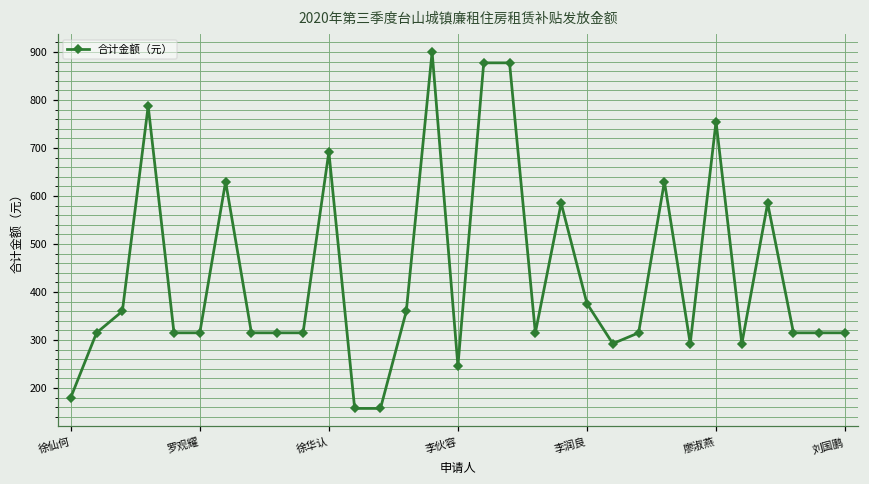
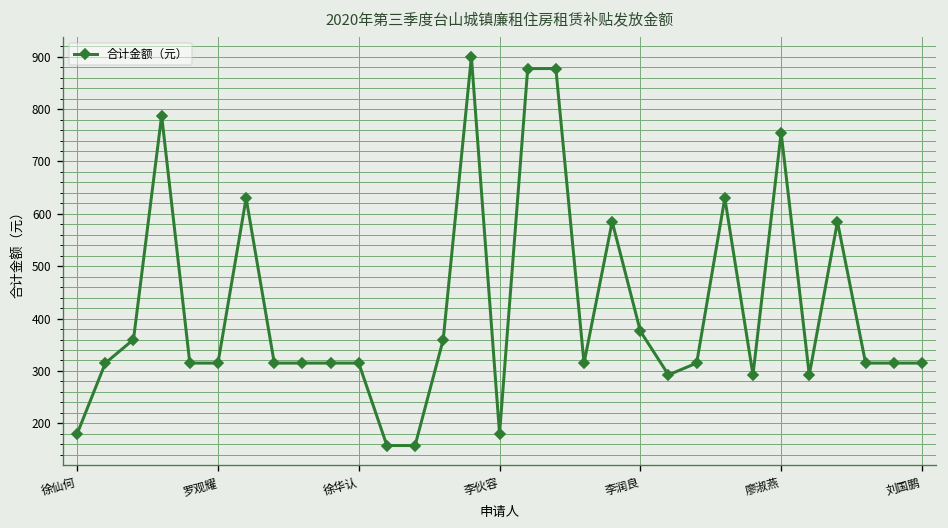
徐华认: 690 -> 320
李伙容: 250 -> 180
